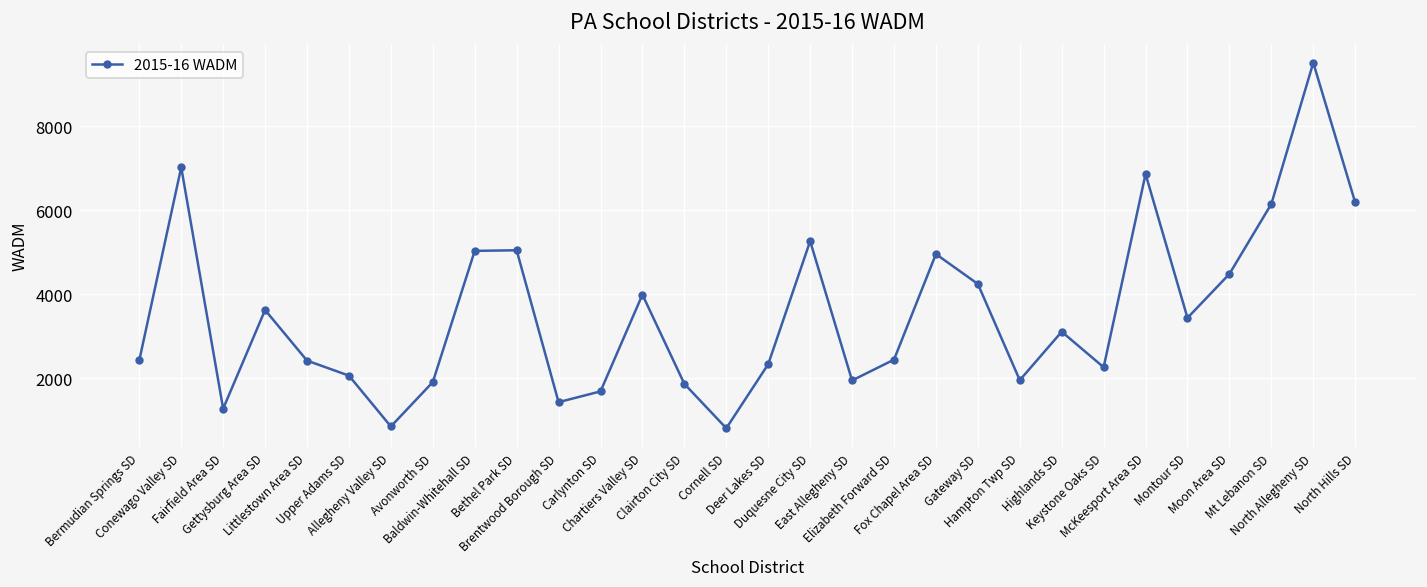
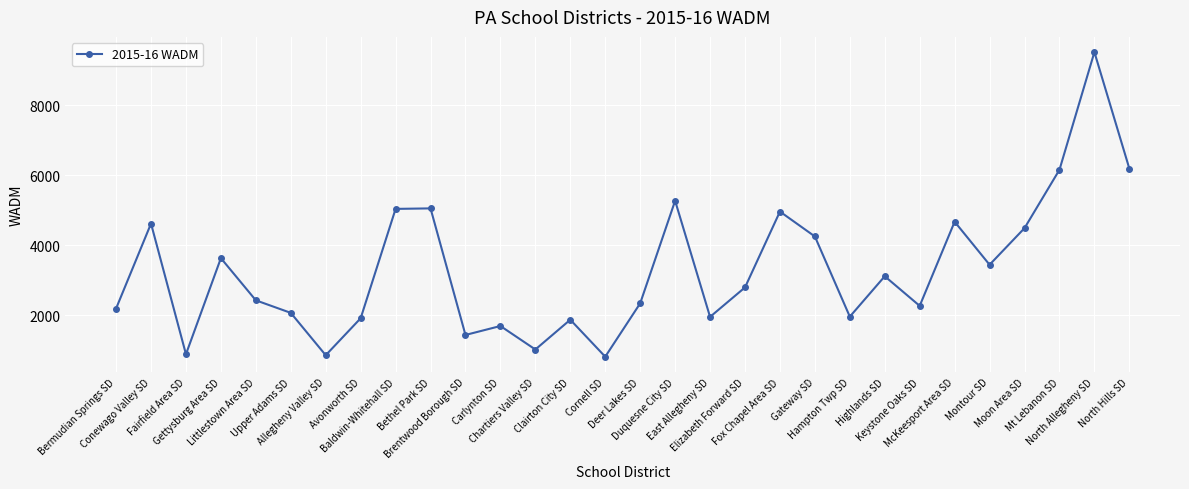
Bermudian Springs SD: 2400 -> 2200
Conewago Valley SD: 7000 -> 4600
Fairfield Area SD: 1300 -> 900
Chartiers Valley SD: 4000 -> 1000
Elizabeth Forward SD: 2400 -> 2800
McKeesport Area SD: 6900 -> 4700
